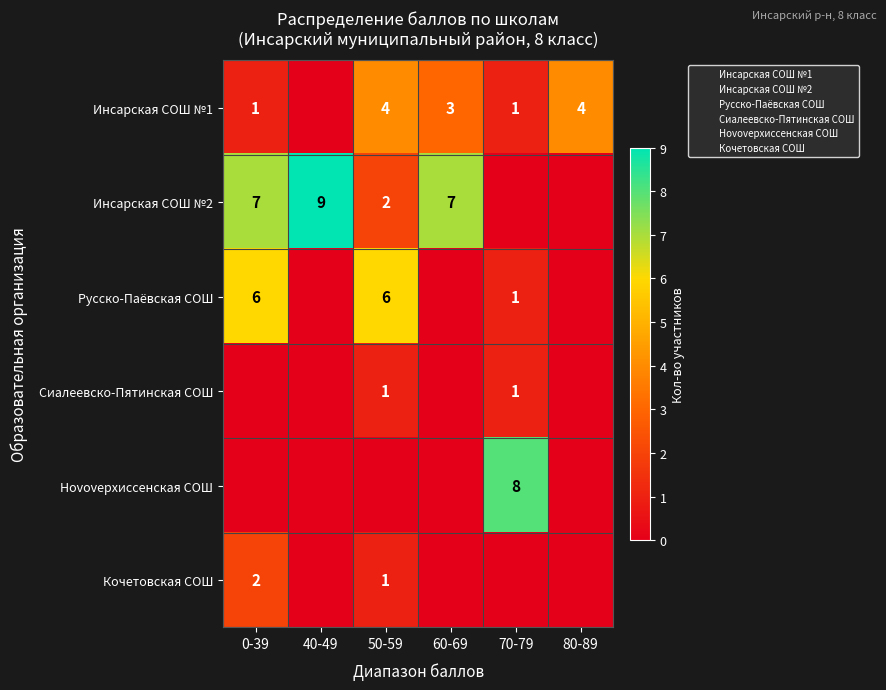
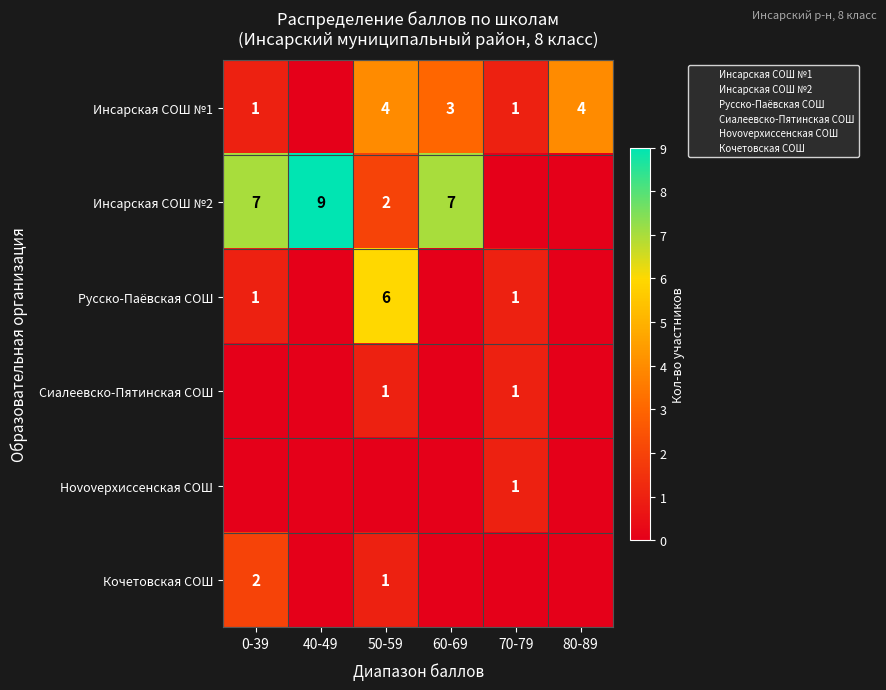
Русско-Паёвская СОШ, 0-39: 6 -> 1
Нovovерхиссенская СОШ, 70-79: 8 -> 1
